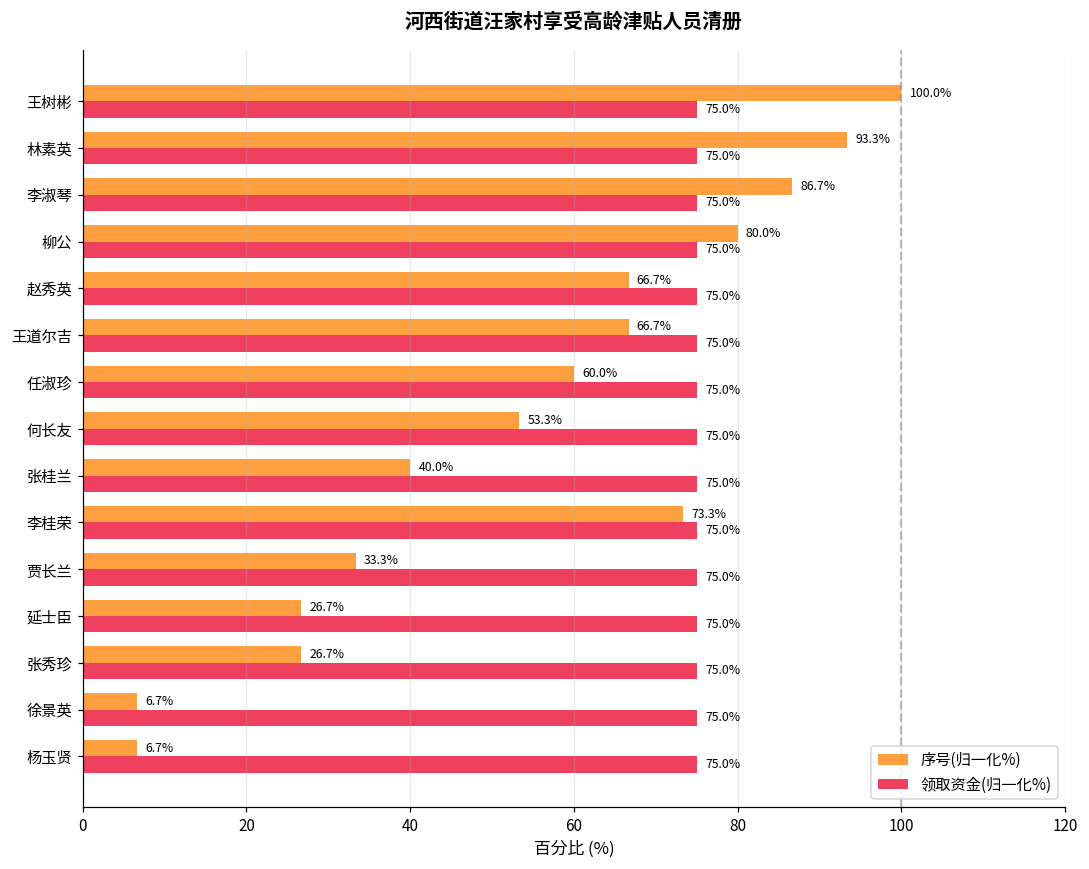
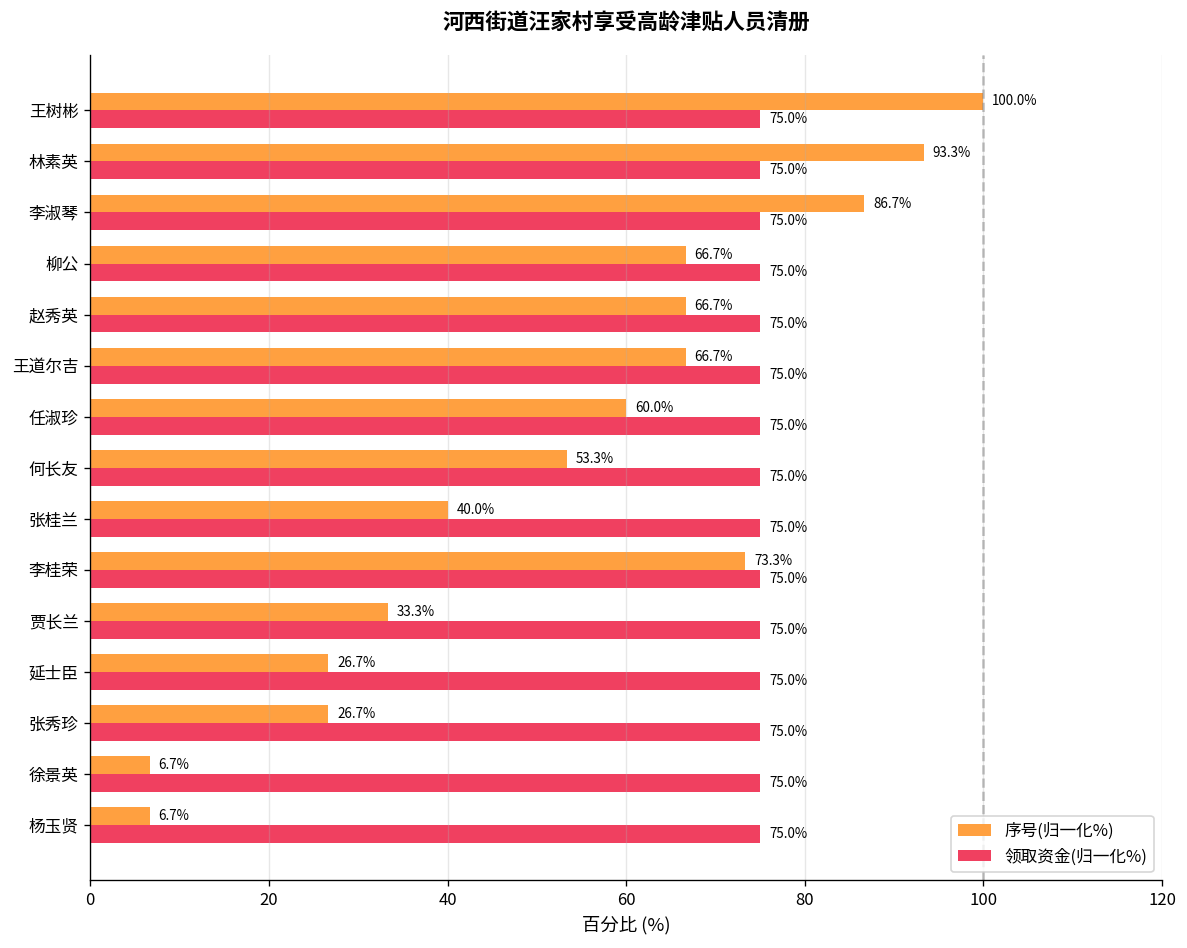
序号(归一化%), 柳公: 80.0% -> 66.7%
